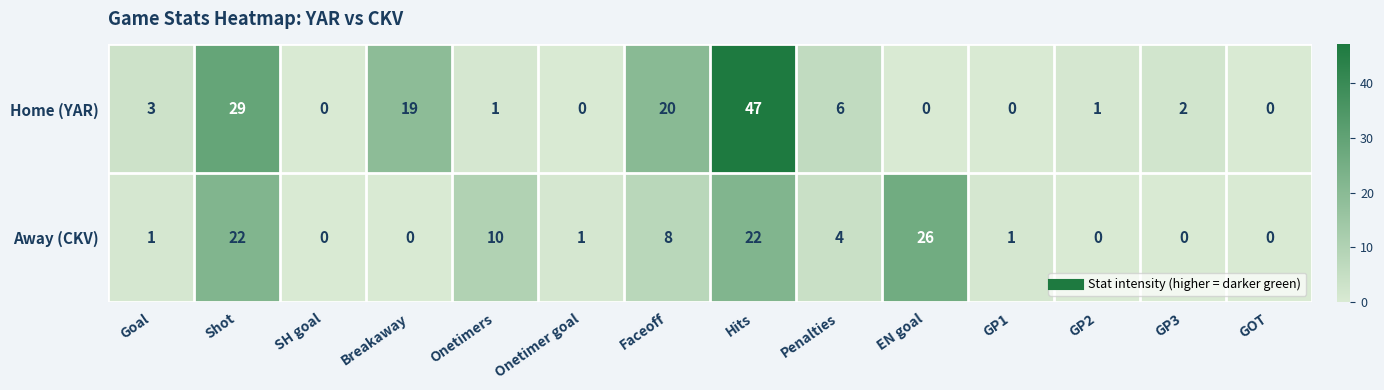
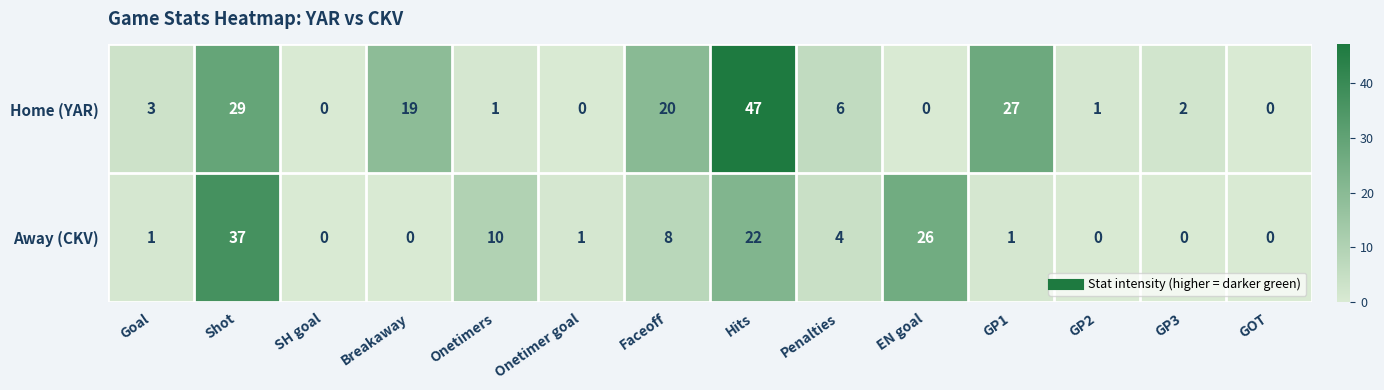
Home (YAR), GP1: 0 -> 27
Away (CKV), Shot: 22 -> 37
